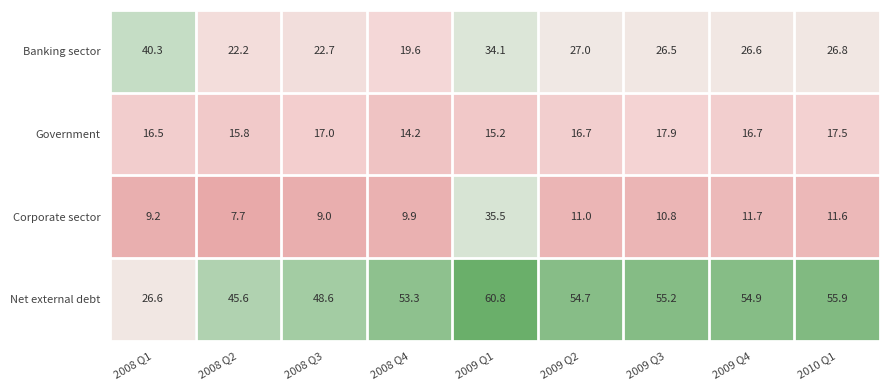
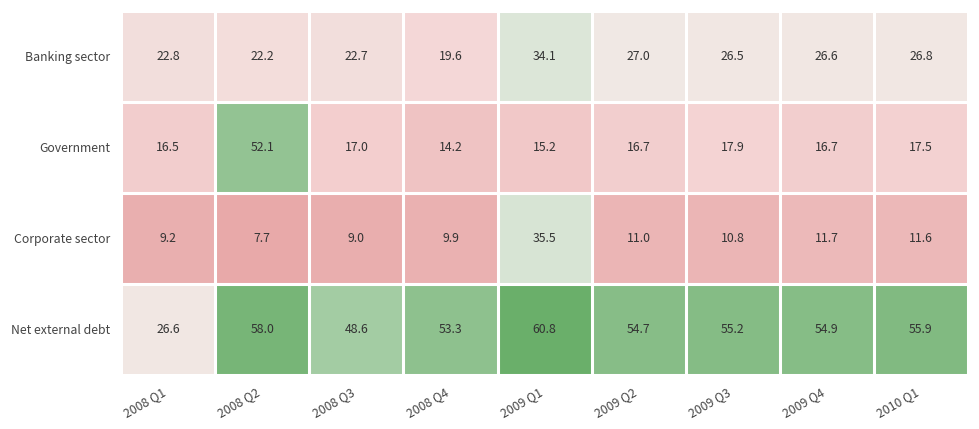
Banking sector, 2008 Q1: 40.3 -> 22.8
Government, 2008 Q2: 15.8 -> 52.1
Net external debt, 2008 Q2: 45.6 -> 58.0
